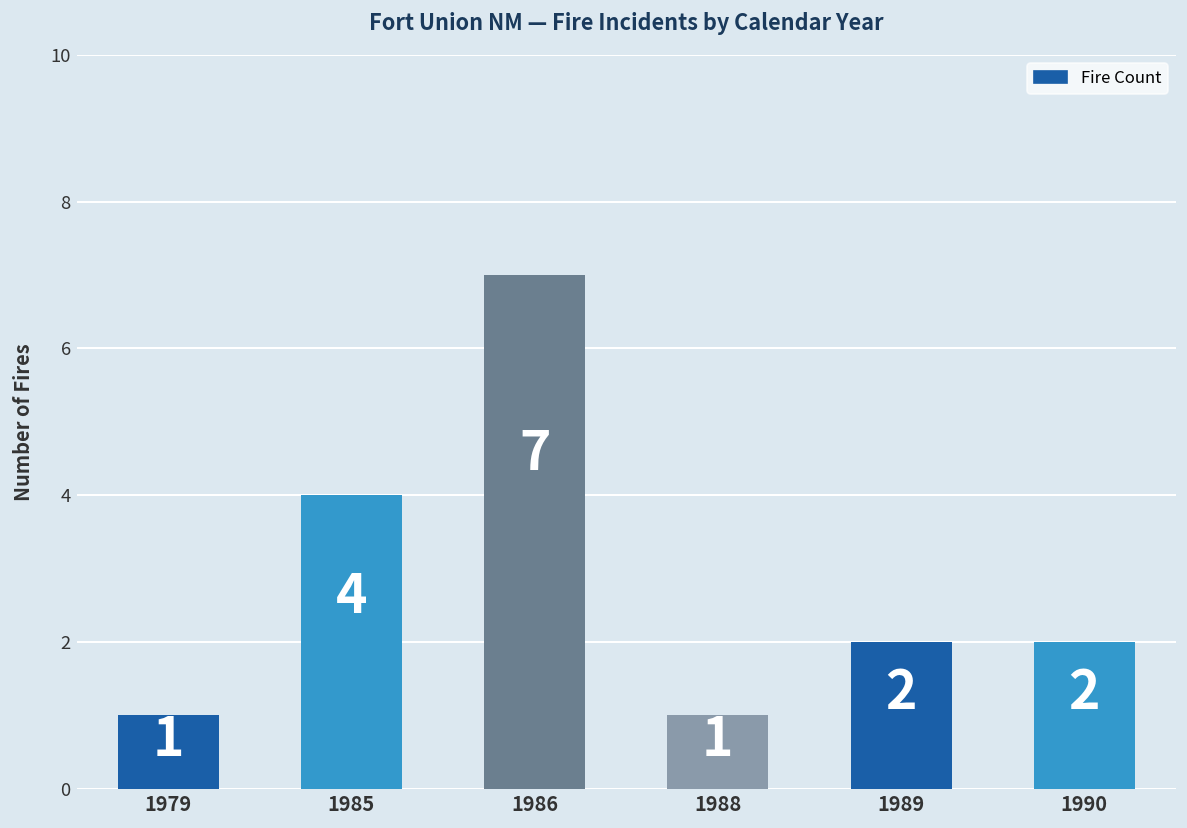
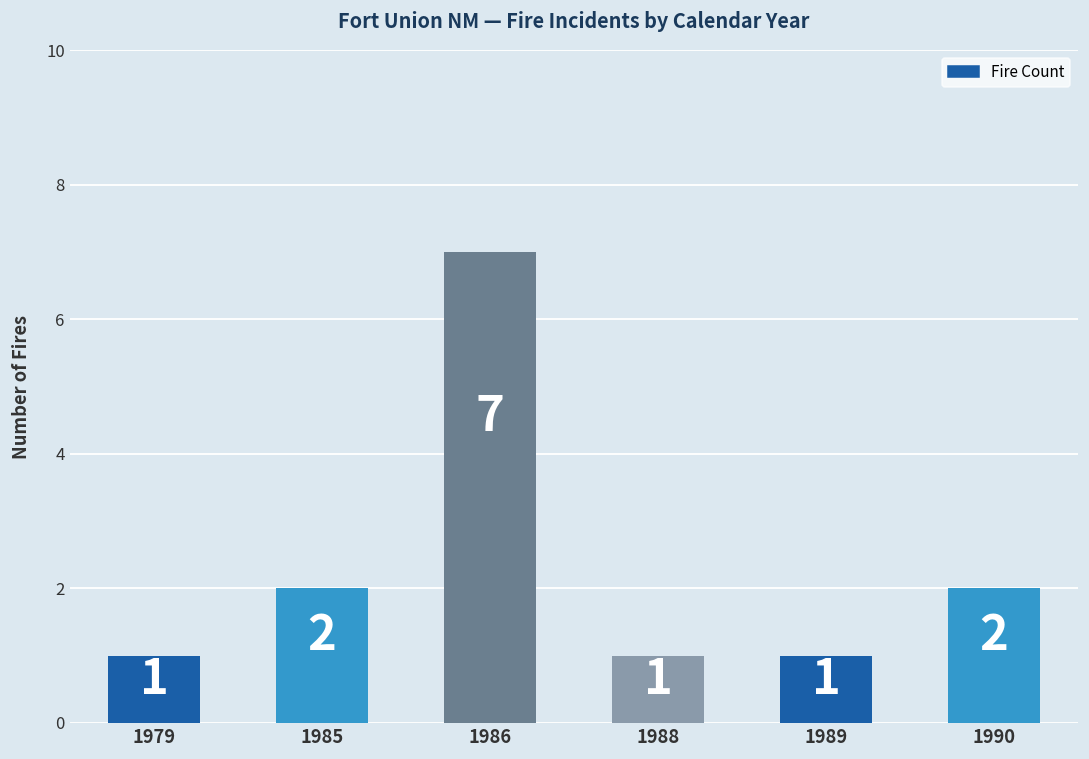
1985: 4 -> 2
1989: 2 -> 1
